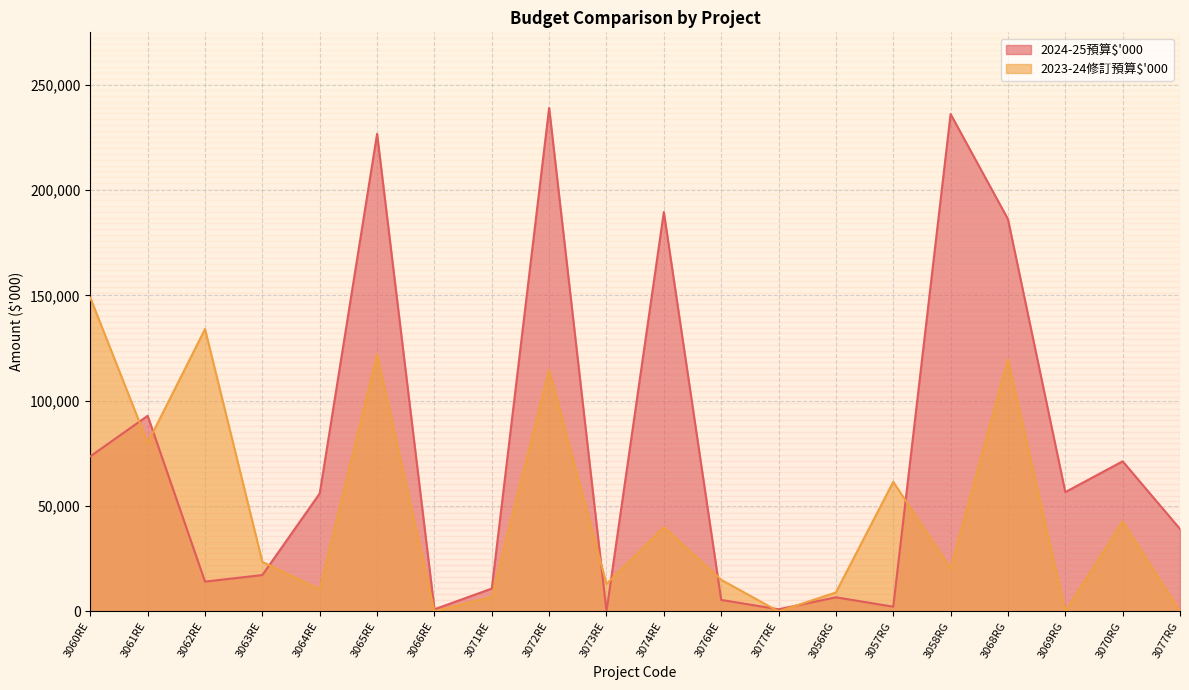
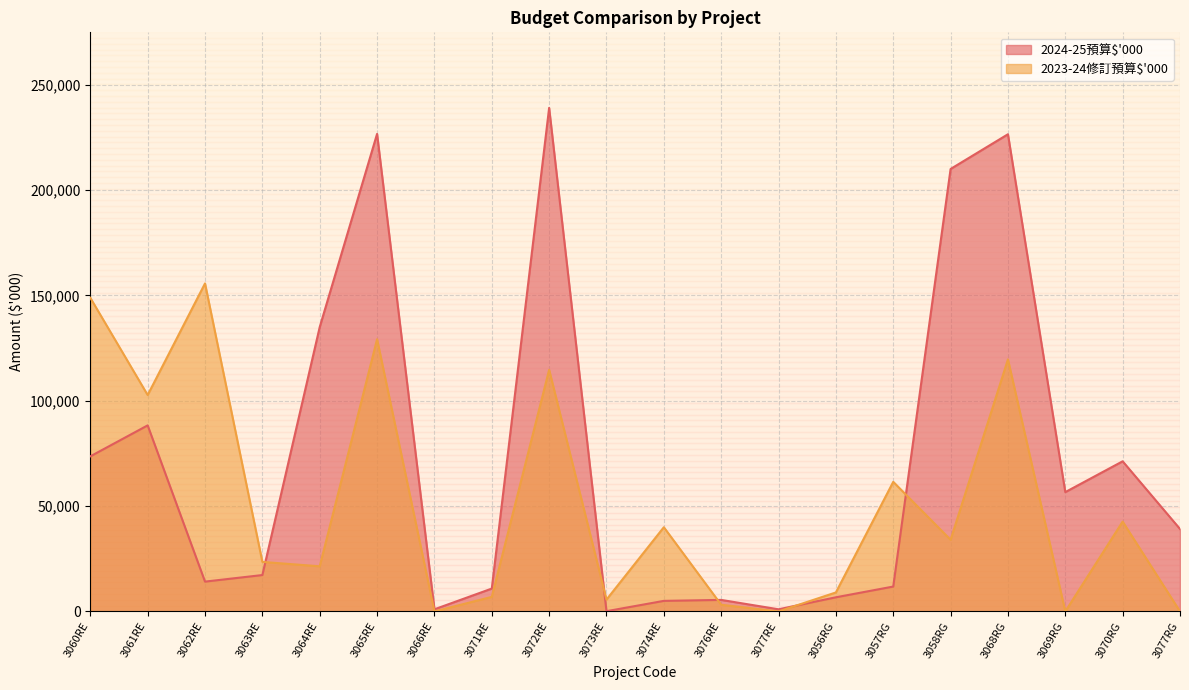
2024-25預算$'000, 3061RE: 93,000 -> 88,000
2023-24修訂預算$'000, 3061RE: 80,000 -> 103,000
2023-24修訂預算$'000, 3062RE: 134,000 -> 156,000
2024-25預算$'000, 3064RE: 56,000 -> 135,000
2023-24修訂預算$'000, 3064RE: 10,000 -> 21,000
2023-24修訂預算$'000, 3065RE: 122,000 -> 129,000
2023-24修訂預算$'000, 3073RE: 13,000 -> 6,000
2024-25預算$'000, 3074RE: 190,000 -> 5,000
2023-24修訂預算$'000, 3076RE: 15,000 -> 3,000
2024-25預算$'000, 3057RG: 2,000 -> 12,000
2024-25預算$'000, 3058RG: 236,000 -> 210,000
2023-24修訂預算$'000, 3058RG: 20,000 -> 34,000
2024-25預算$'000, 3068RG: 186,000 -> 226,000
